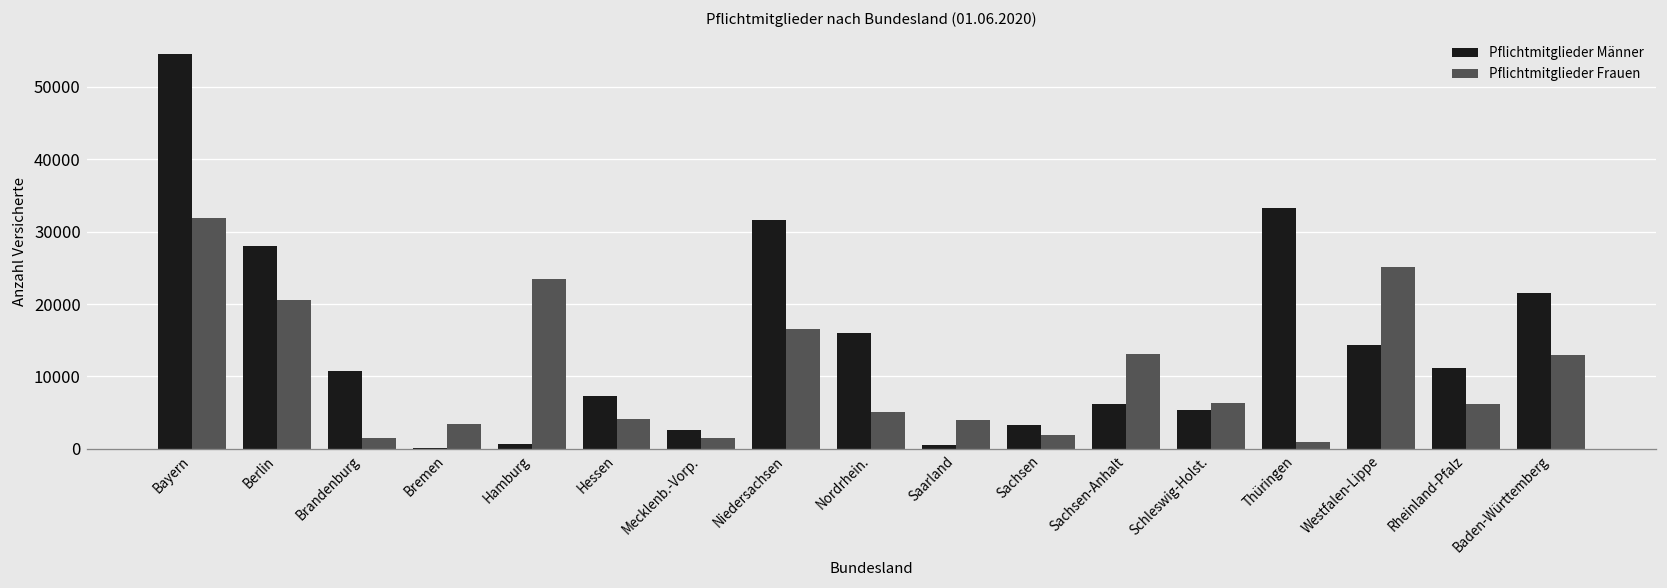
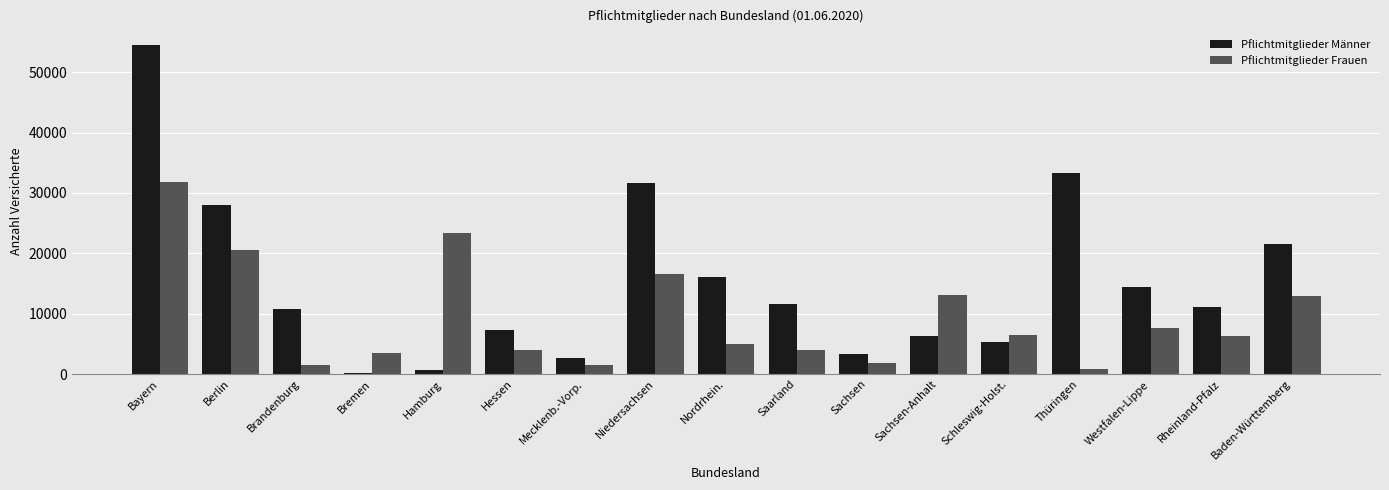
Pflichtmitglieder Männer, Saarland: 1000 -> 12000
Pflichtmitglieder Frauen, Westfalen-Lippe: 25000 -> 8000
